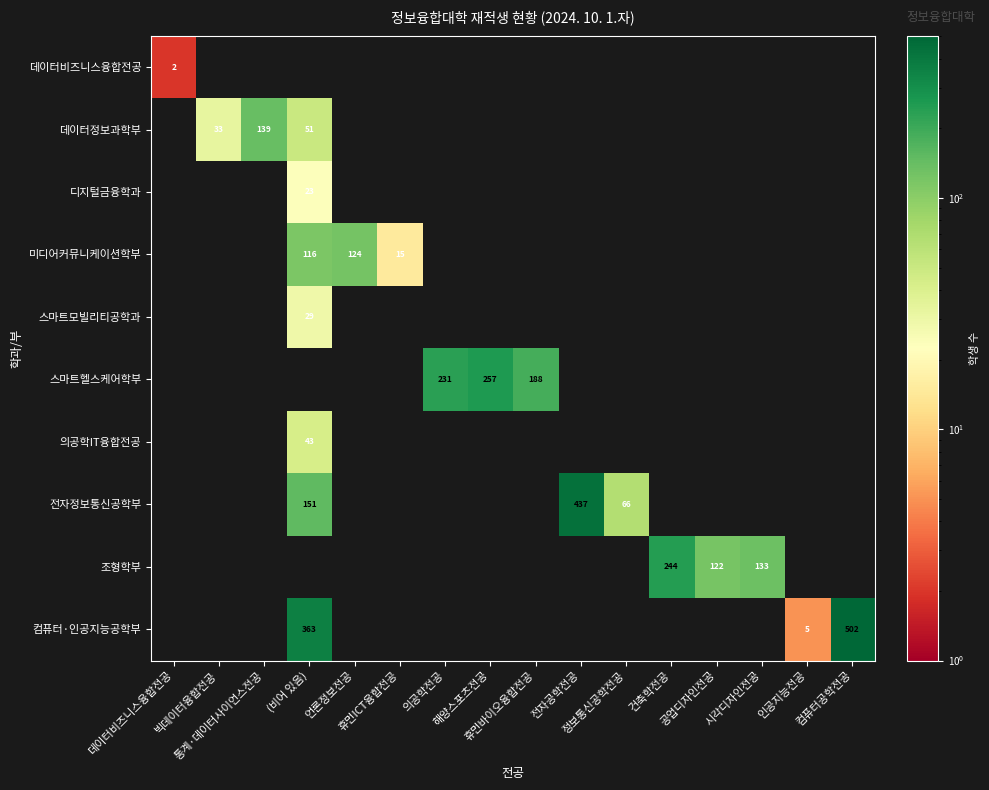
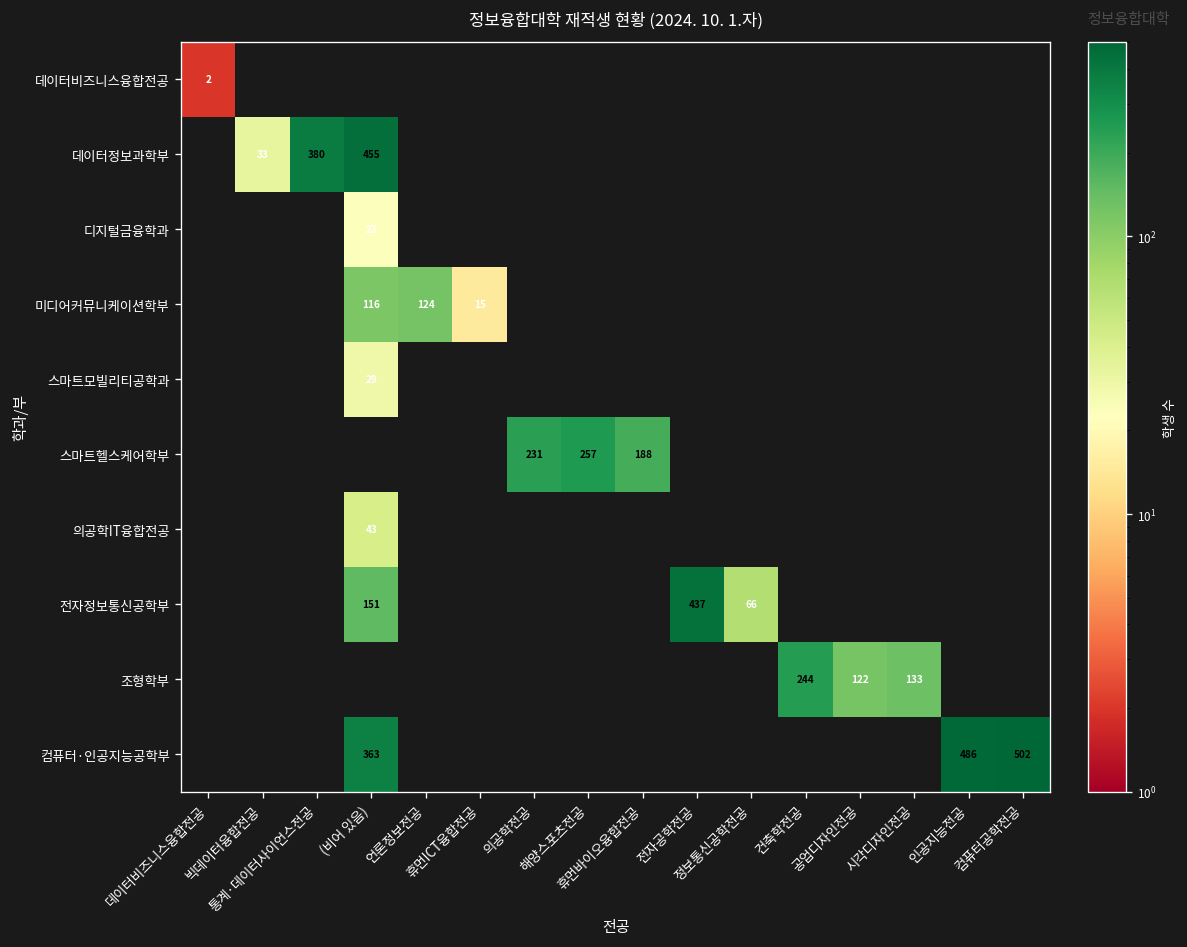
데이터정보과학부, 통계·데이터사이언스전공: 139 -> 380
데이터정보과학부, (비어 있음): 51 -> 455
컴퓨터·인공지능공학부, 인공지능전공: 5 -> 486
